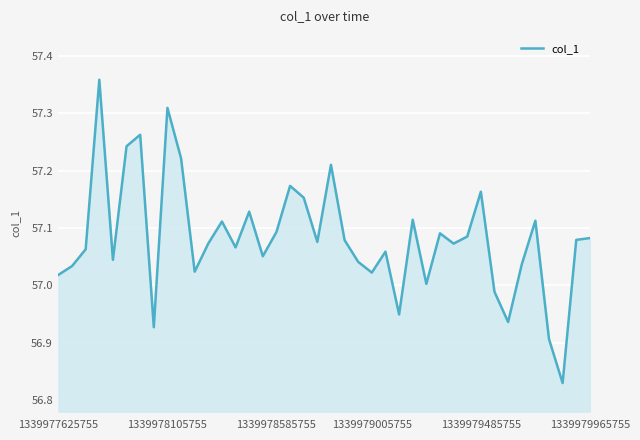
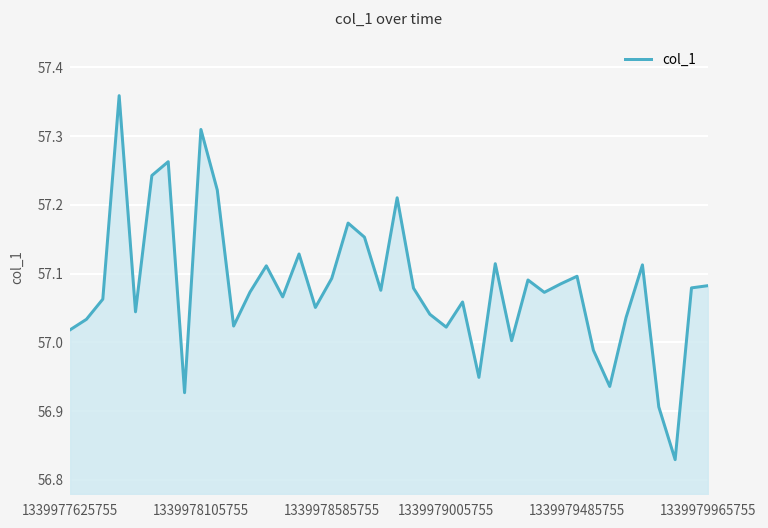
1339979485755: 57.16 -> 57.10
